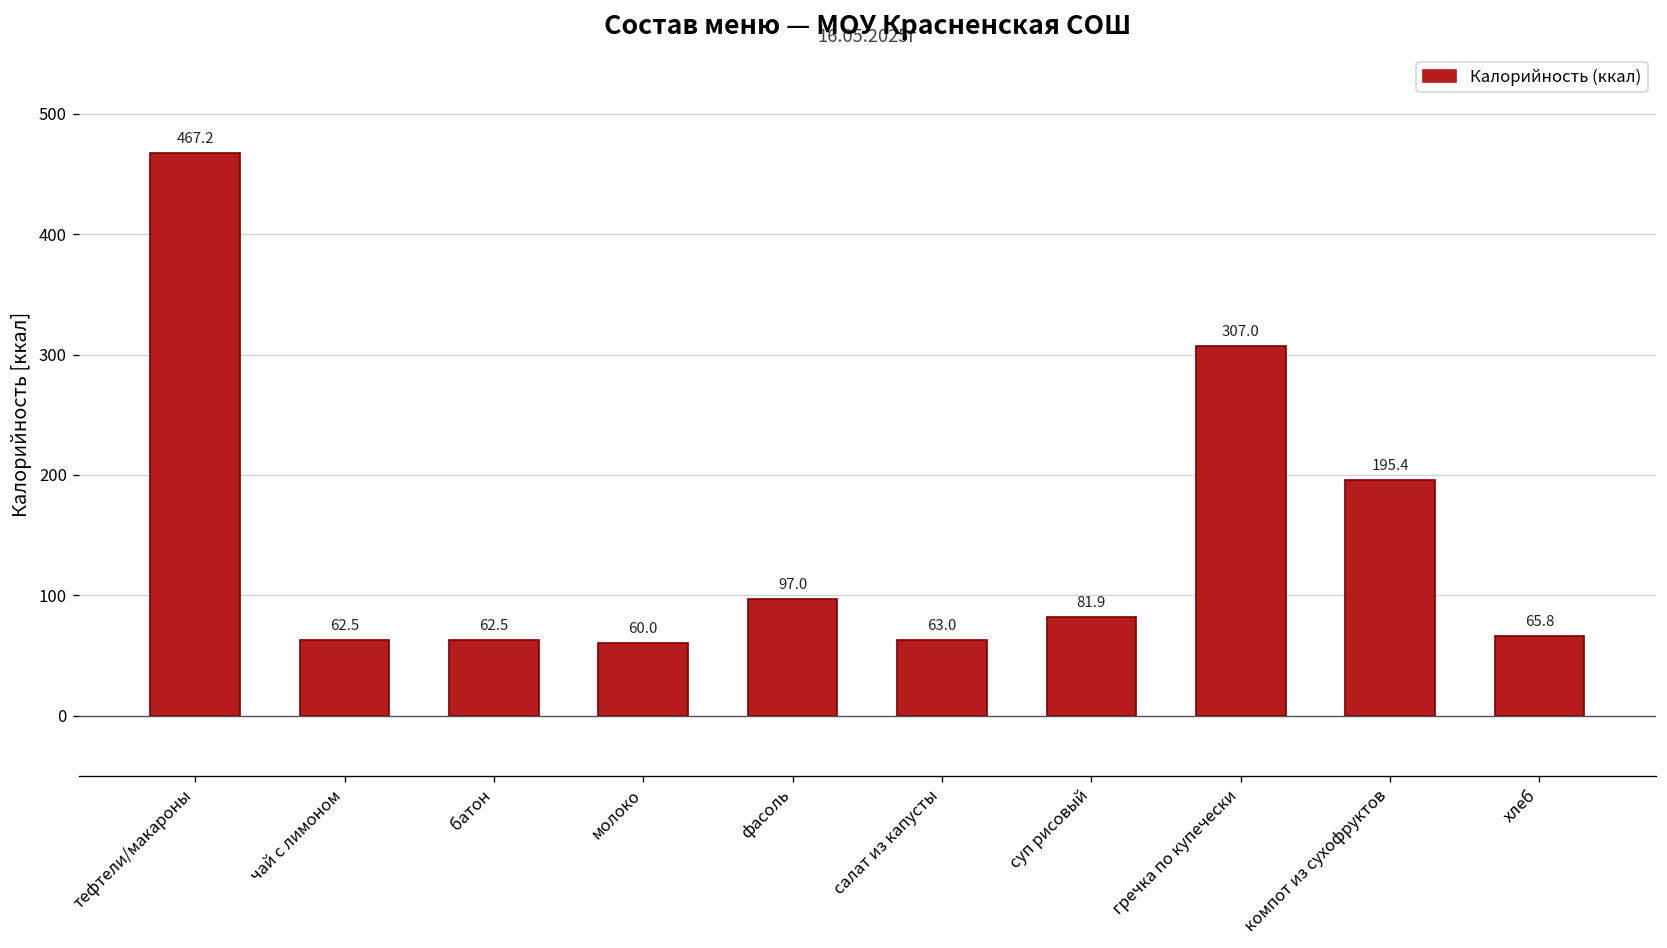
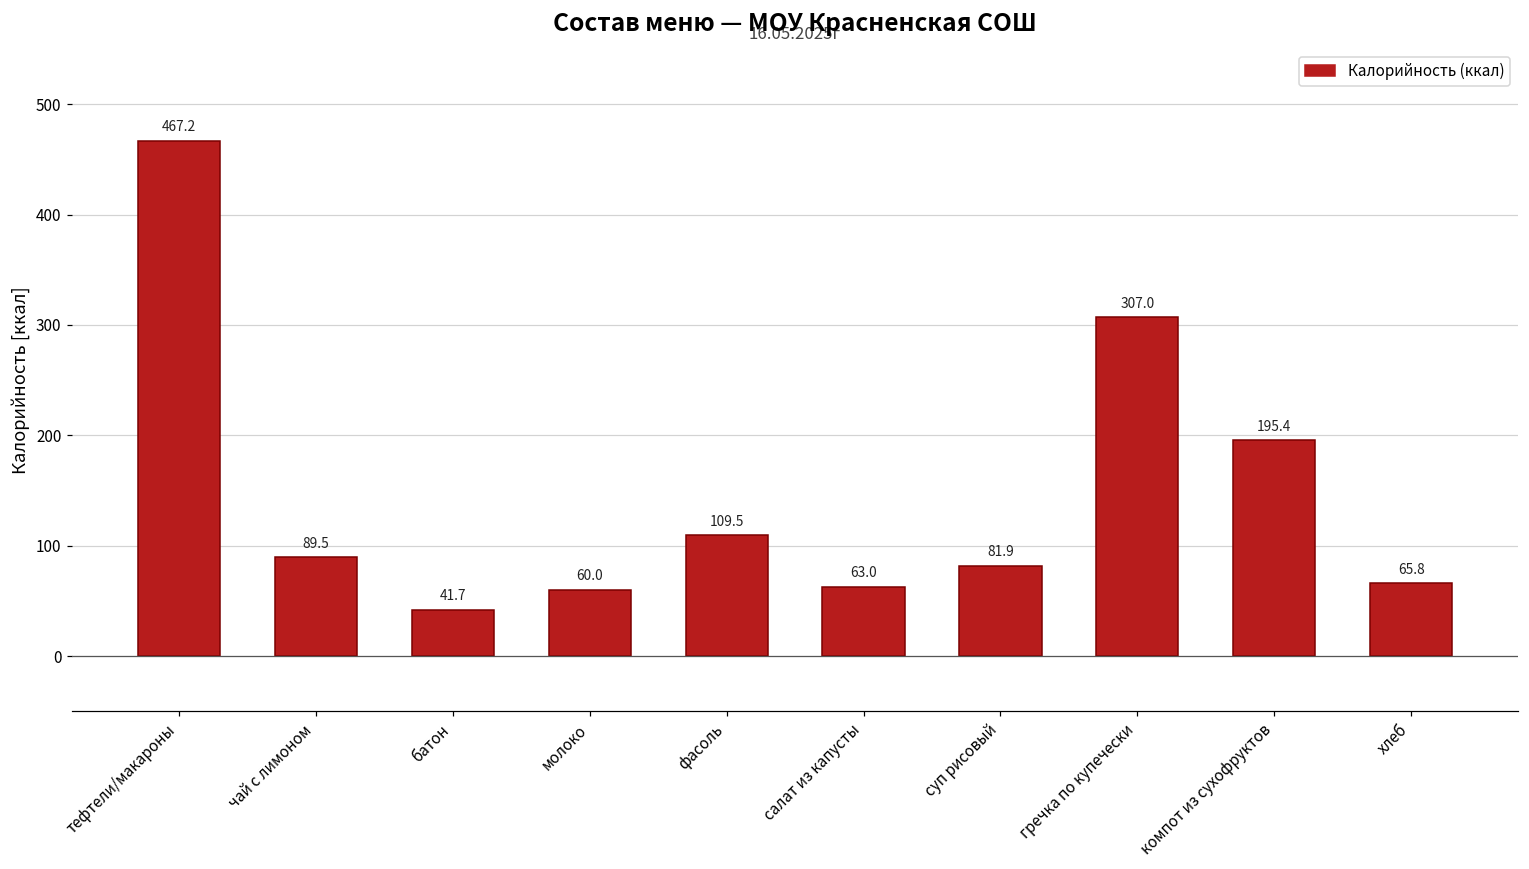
чай с лимоном: 62.5 -> 89.5
батон: 62.5 -> 41.7
фасоль: 97.0 -> 109.5
